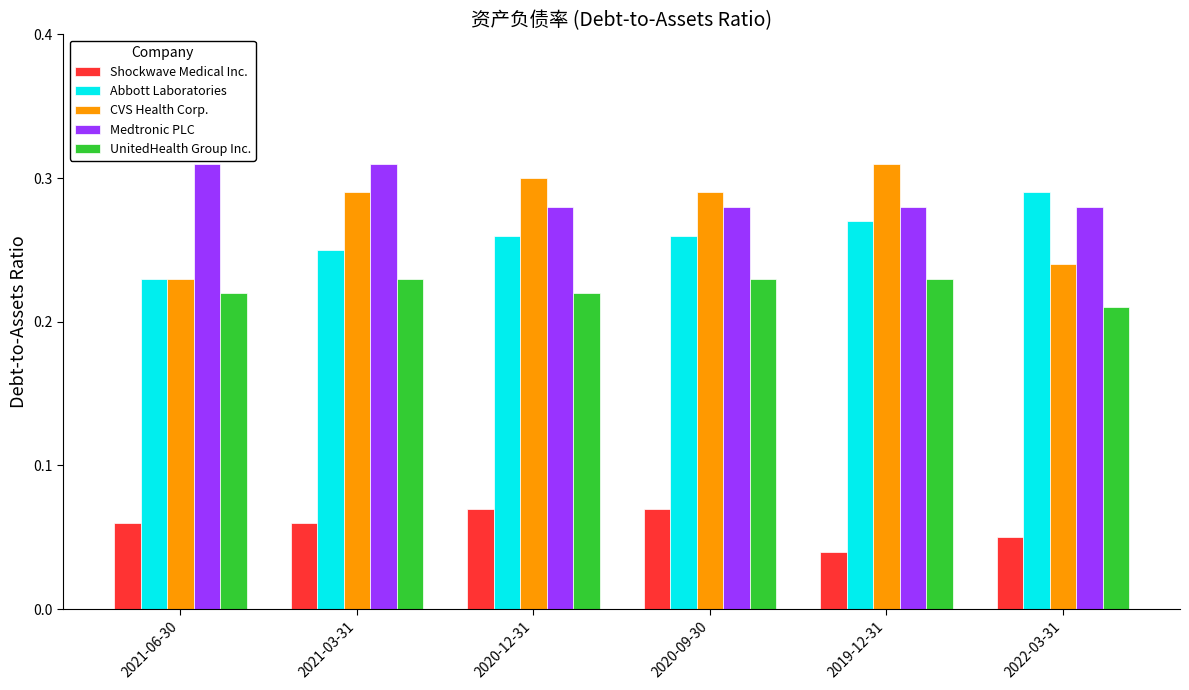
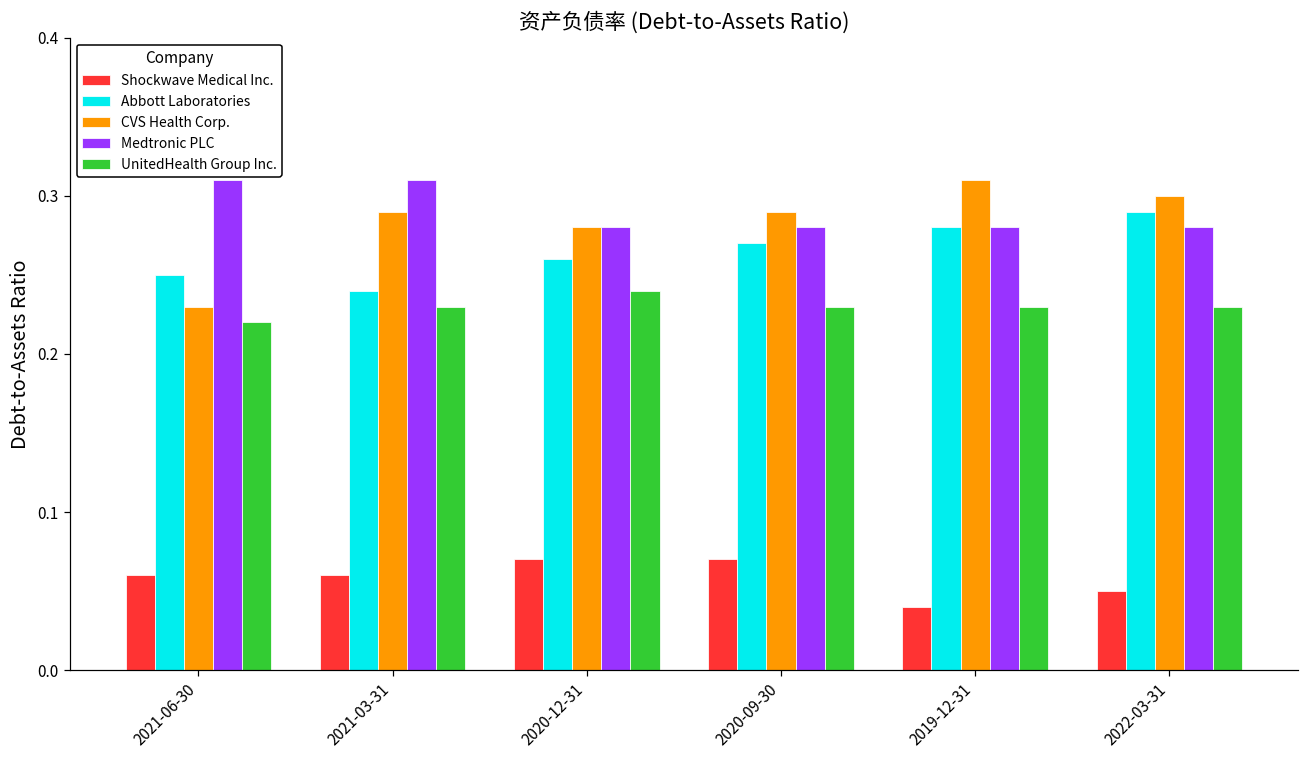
Abbott Laboratories, 2021-06-30: 0.23 -> 0.25
Abbott Laboratories, 2021-03-31: 0.25 -> 0.24
CVS Health Corp., 2020-12-31: 0.30 -> 0.28
UnitedHealth Group Inc., 2020-12-31: 0.22 -> 0.24
Abbott Laboratories, 2020-09-30: 0.26 -> 0.27
Abbott Laboratories, 2019-12-31: 0.27 -> 0.28
CVS Health Corp., 2022-03-31: 0.24 -> 0.30
UnitedHealth Group Inc., 2022-03-31: 0.21 -> 0.23
